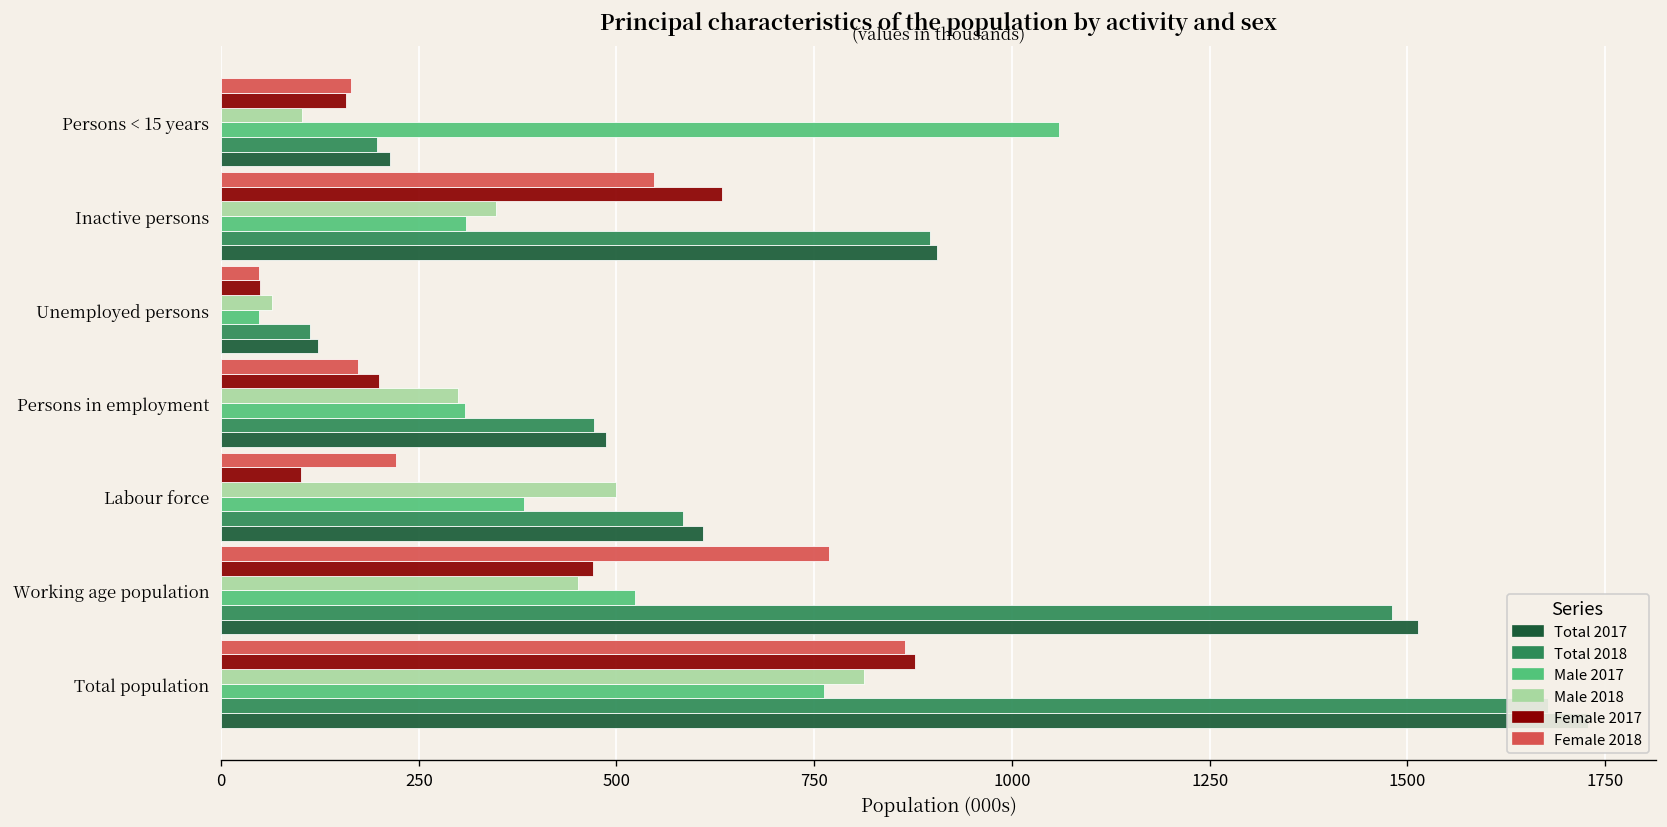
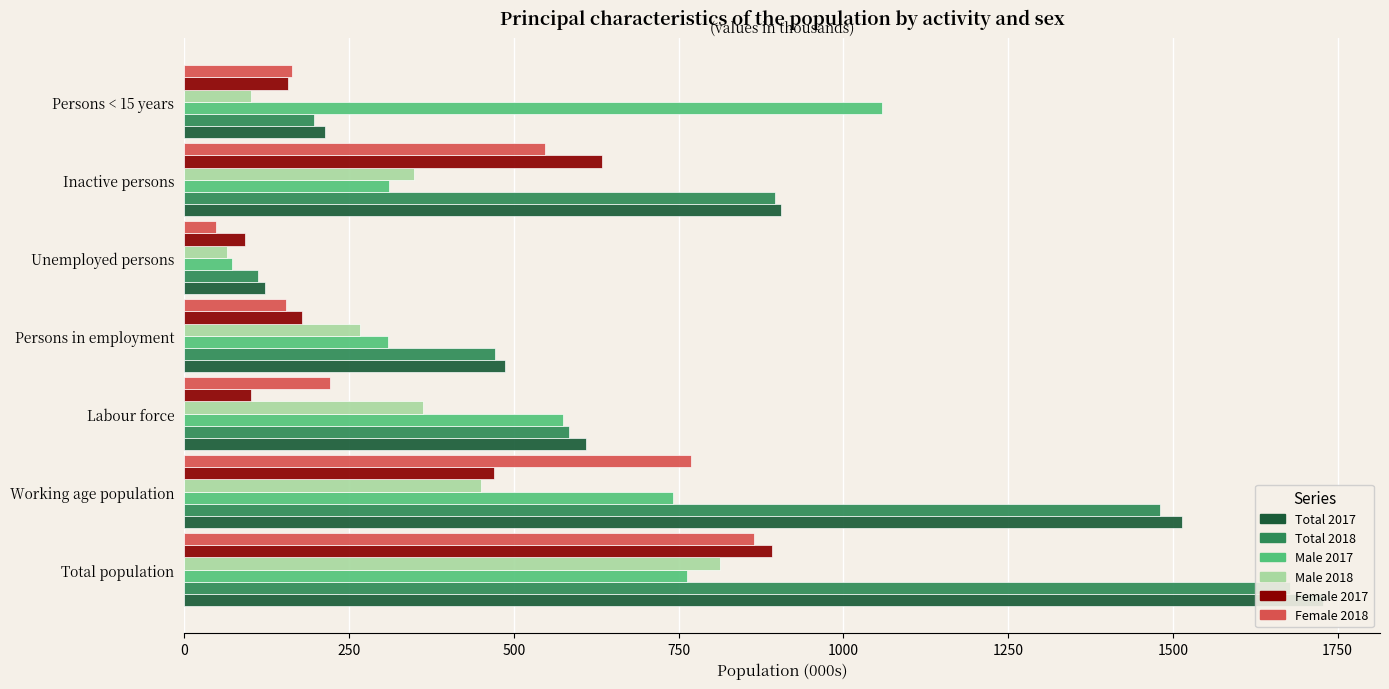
Female 2017, Unemployed persons: 50 -> 90
Male 2017, Unemployed persons: 50 -> 70
Female 2018, Persons in employment: 170 -> 160
Female 2017, Persons in employment: 200 -> 180
Male 2018, Persons in employment: 300 -> 270
Male 2018, Labour force: 500 -> 360
Male 2017, Labour force: 380 -> 570
Male 2017, Working age population: 520 -> 740
Female 2017, Total population: 880 -> 890
